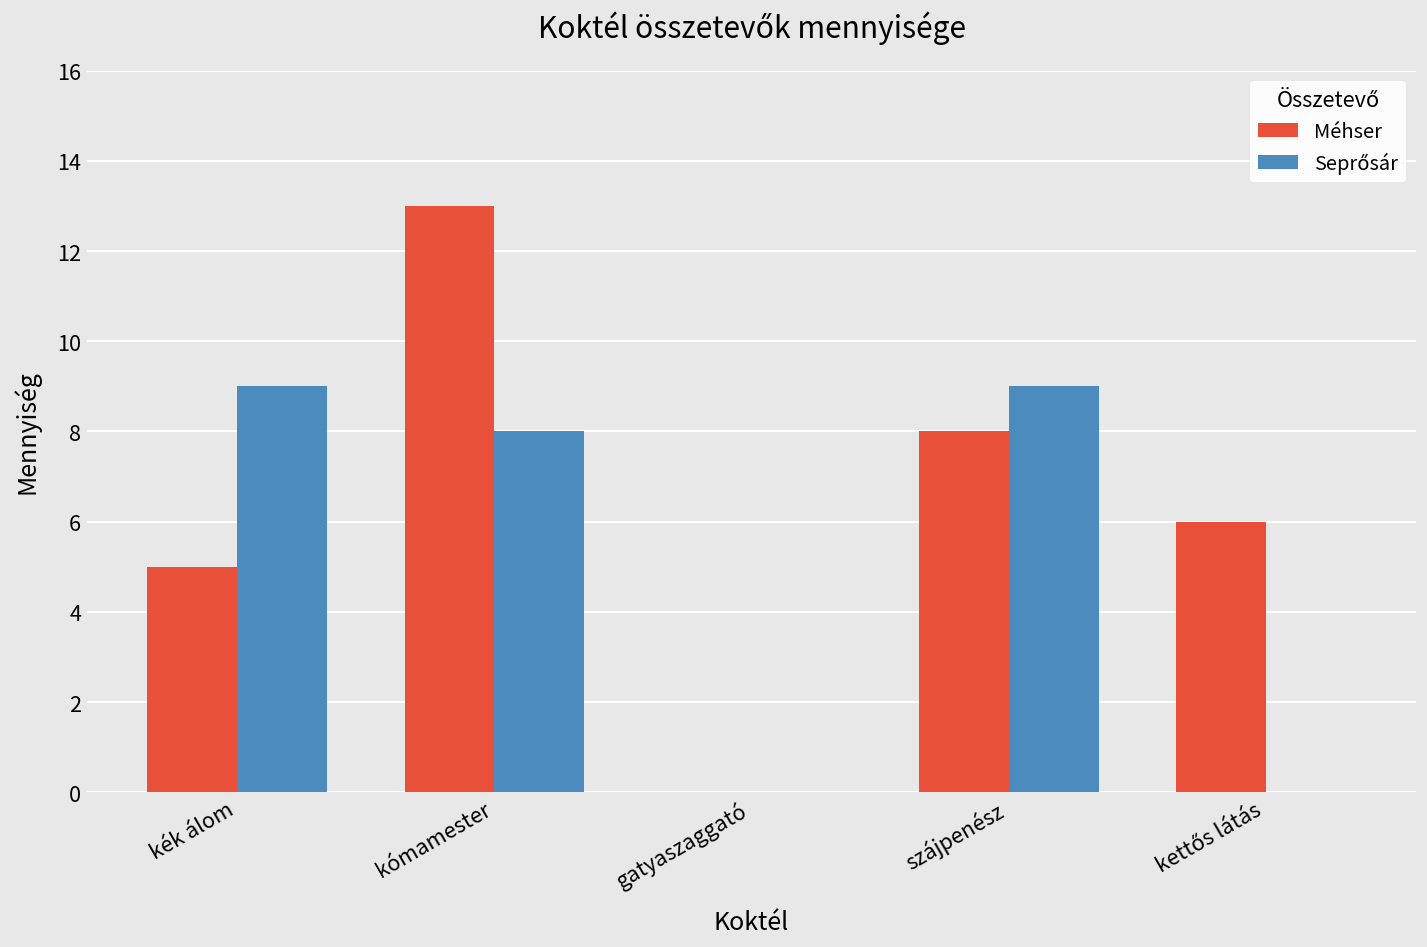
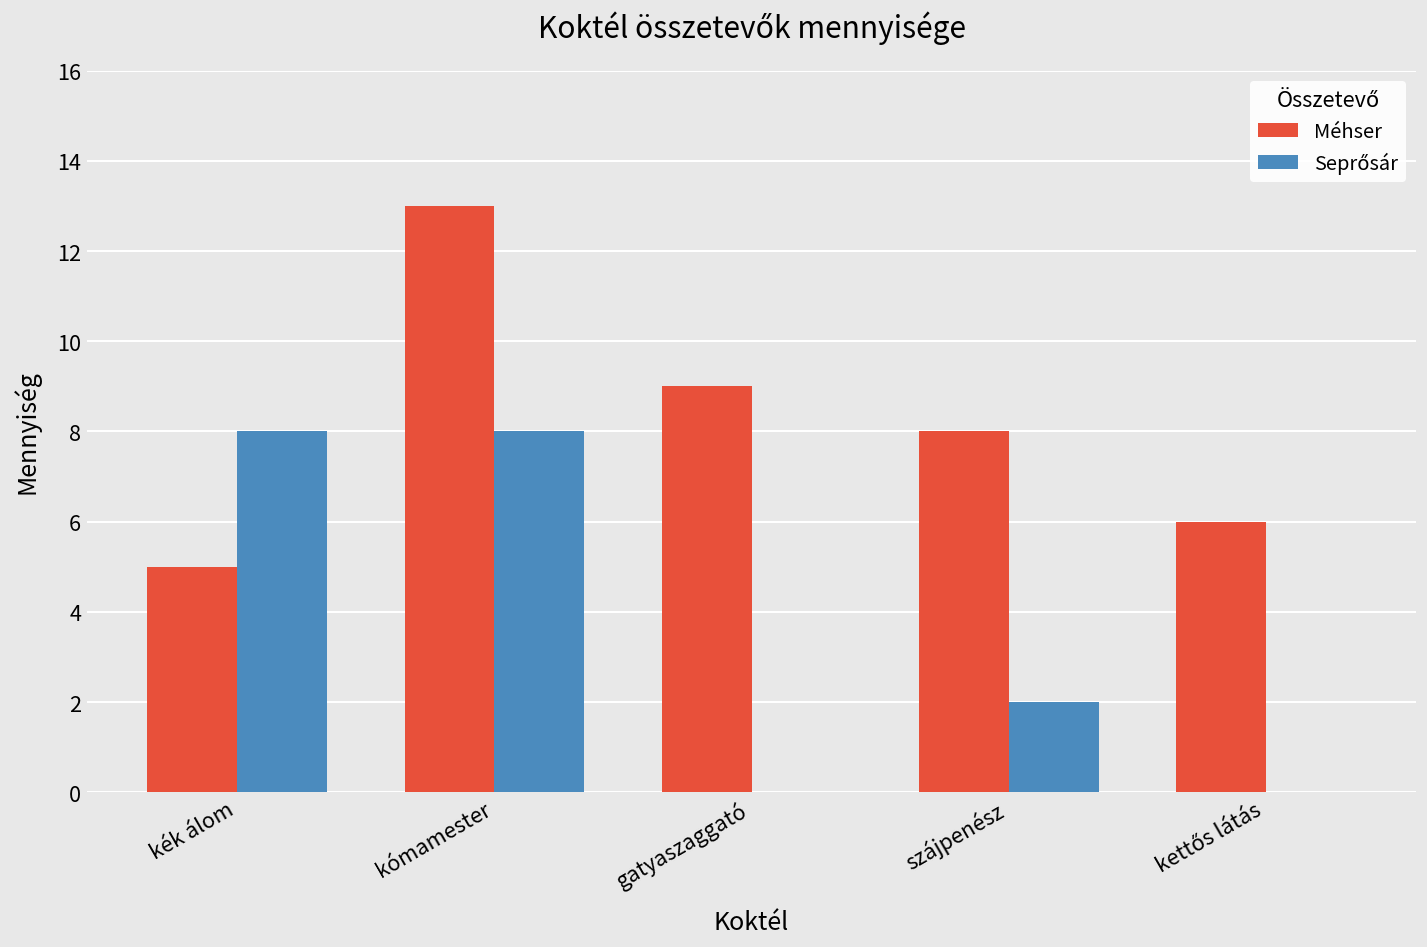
Seprősár, kék álom: 9 -> 8
Méhser, gatyaszaggató: 0 -> 9
Seprősár, szájpenész: 9 -> 2
